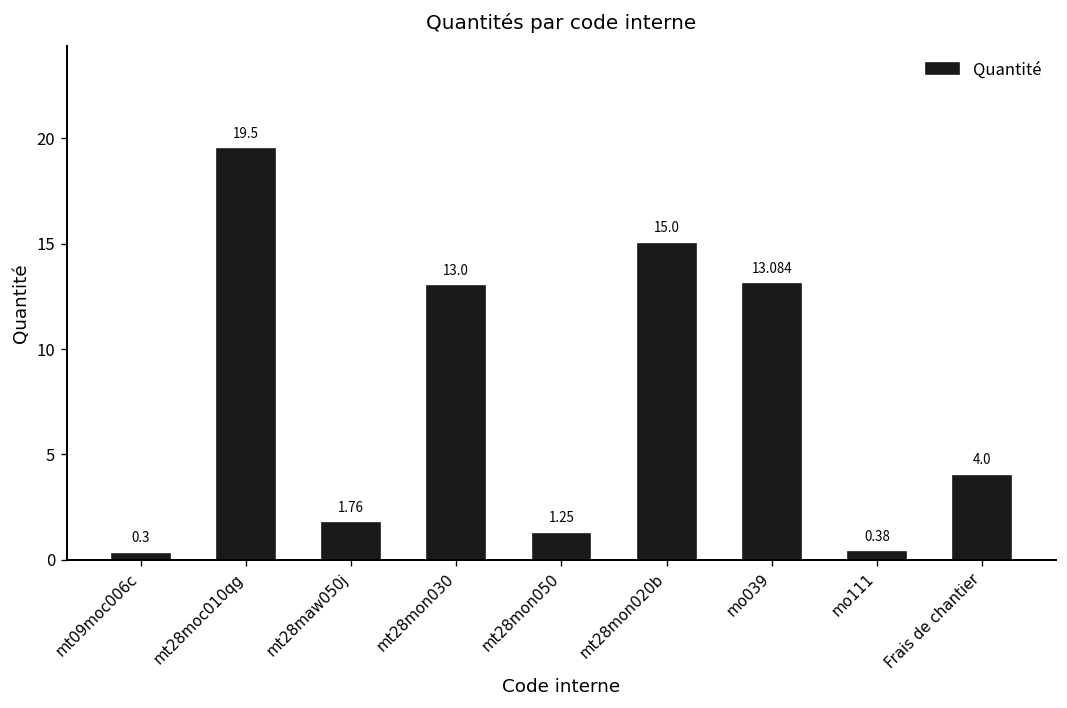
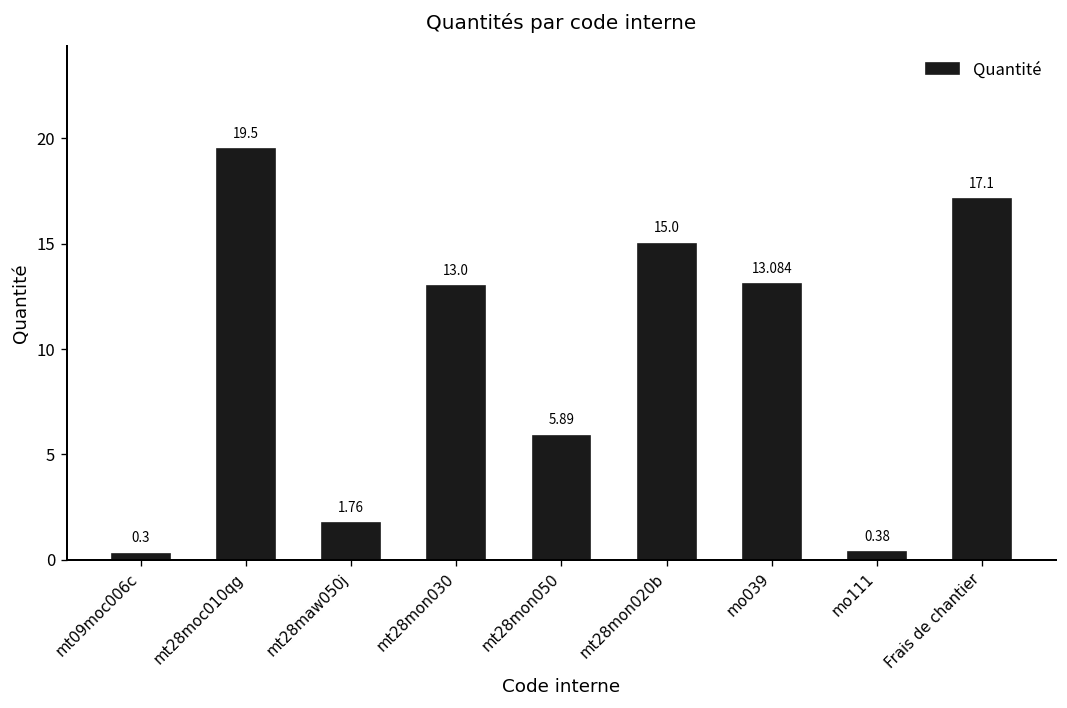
mt28mon050: 1.25 -> 5.89
Frais de chantier: 4.0 -> 17.1
